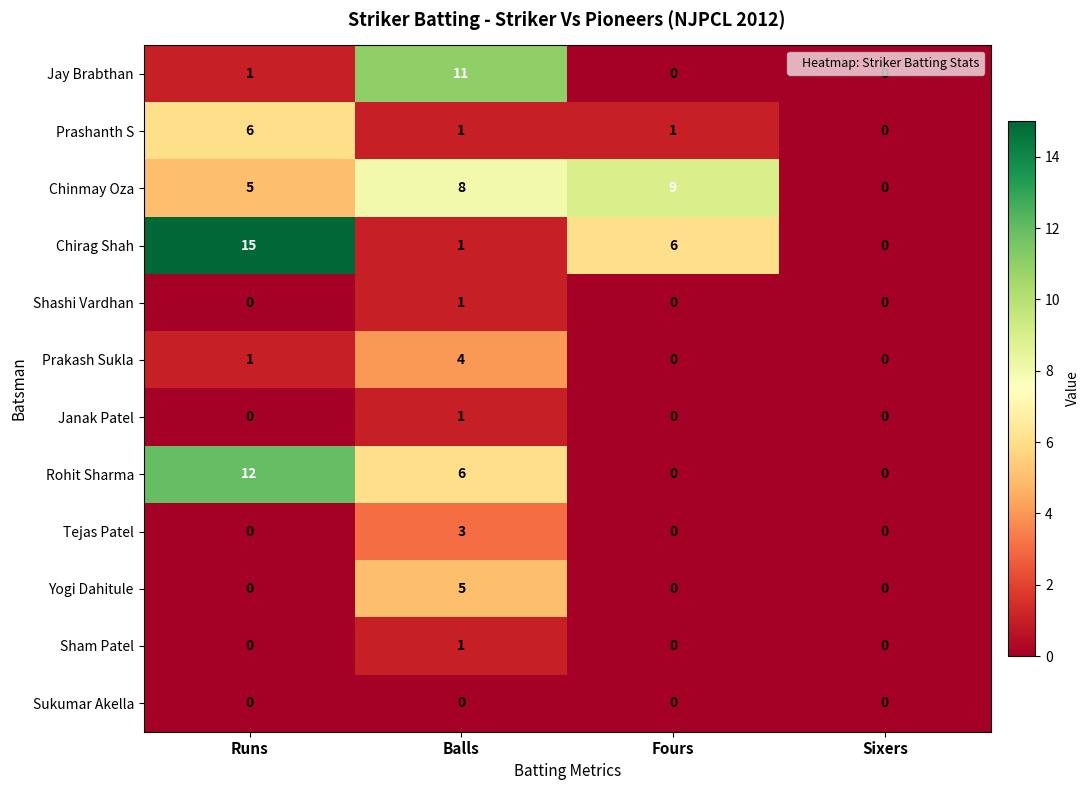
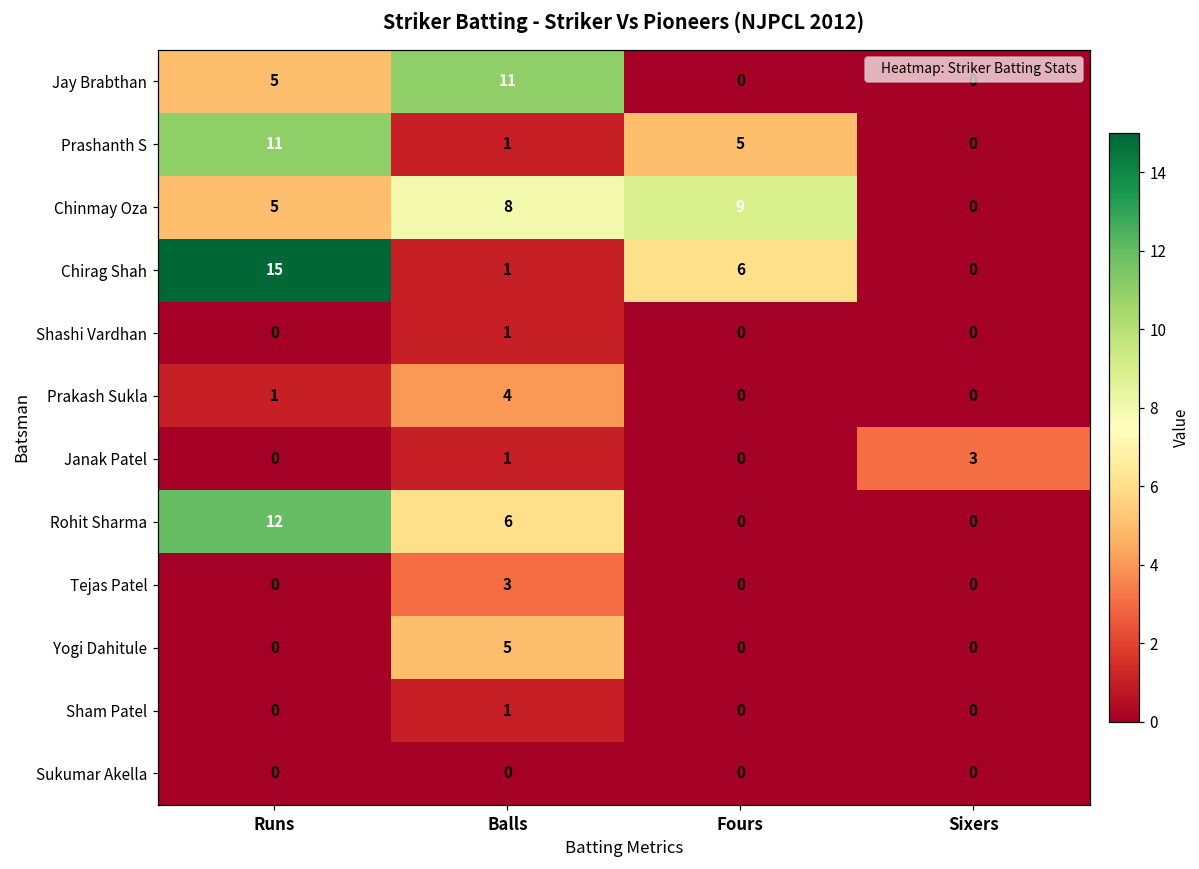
Jay Brabthan, Runs: 1 -> 5
Prashanth S, Runs: 6 -> 11
Prashanth S, Fours: 1 -> 5
Janak Patel, Sixers: 0 -> 3
